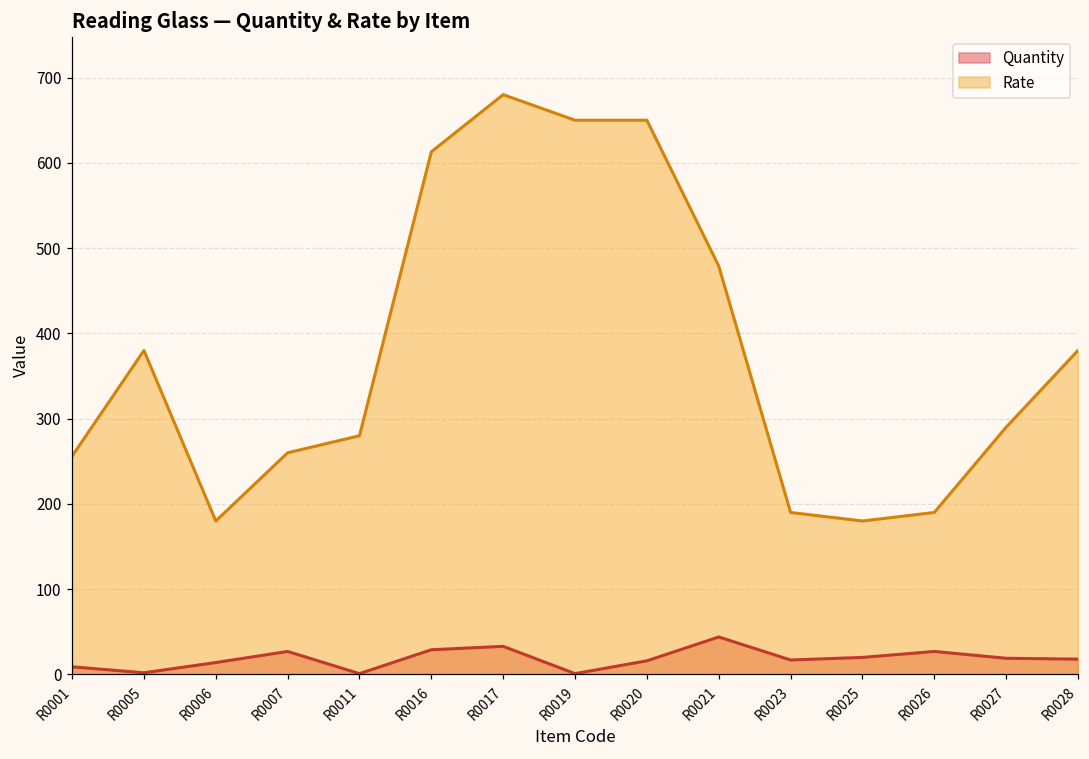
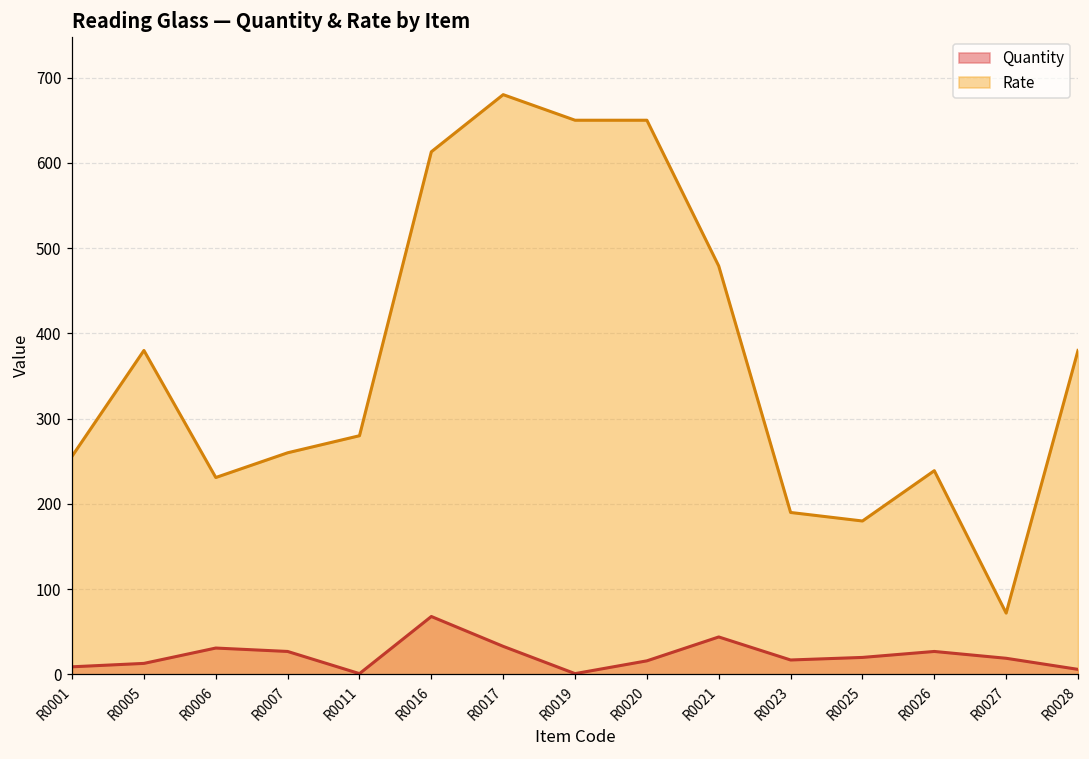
Quantity, R0005: 0 -> 10
Quantity, R0006: 10 -> 30
Rate, R0006: 180 -> 230
Quantity, R0016: 30 -> 70
Rate, R0026: 190 -> 240
Rate, R0027: 290 -> 70
Quantity, R0028: 20 -> 10
